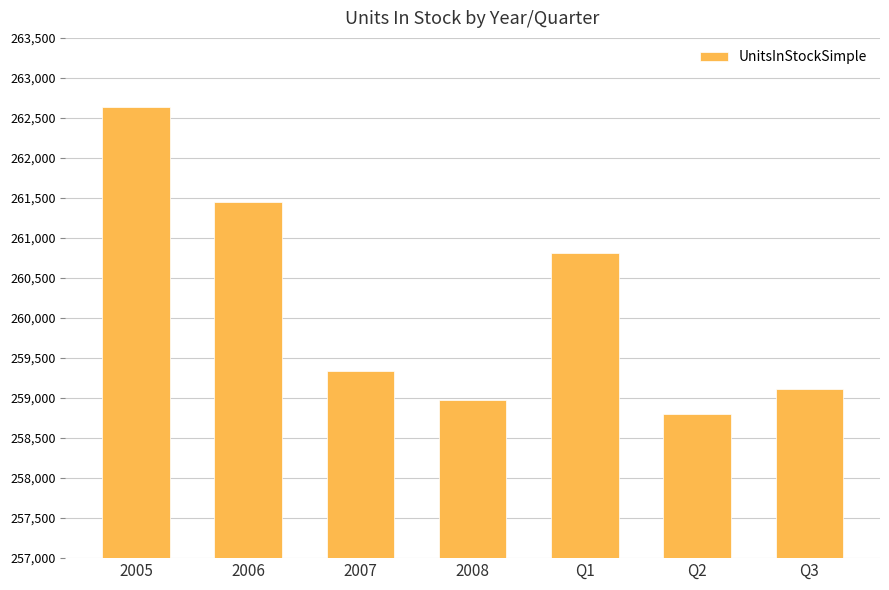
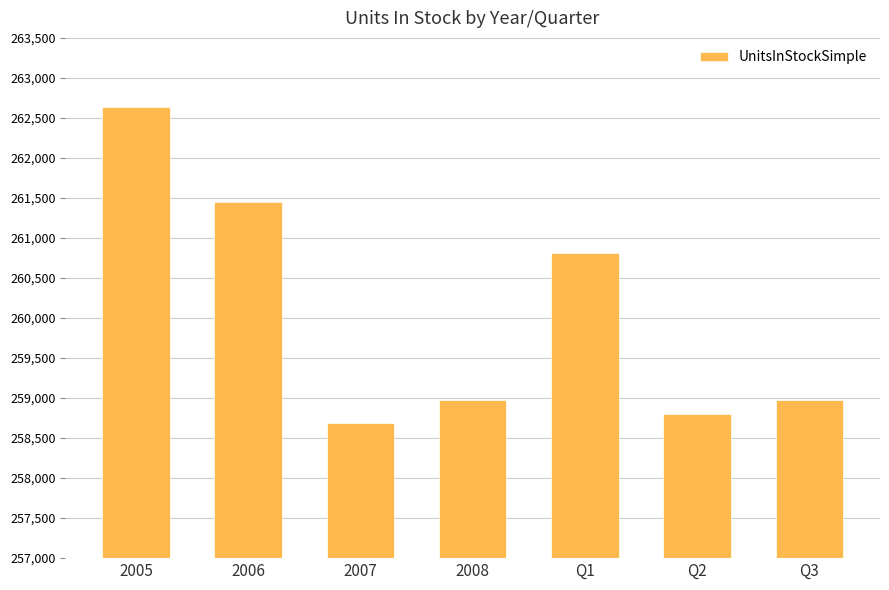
2007: 259,300 -> 258,700
Q3: 259,100 -> 259,000
